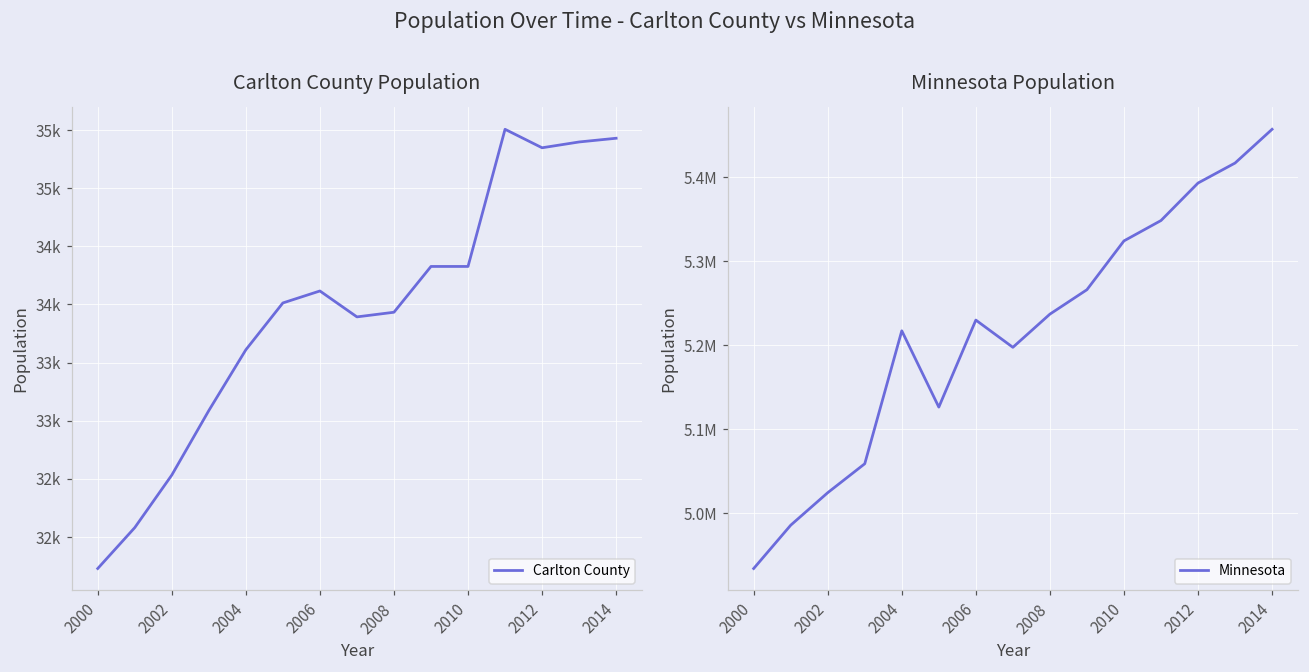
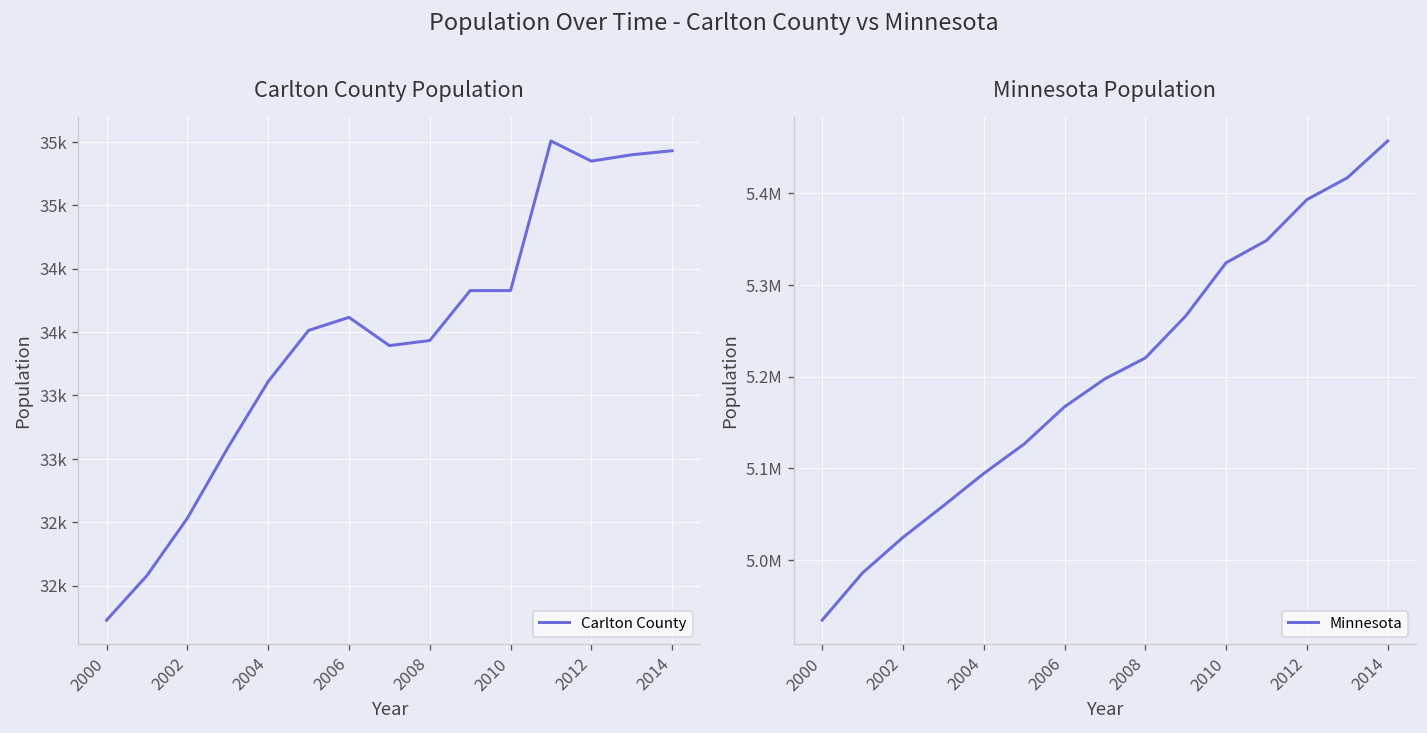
Minnesota Population, 2004: 5220000 -> 5090000
Minnesota Population, 2006: 5230000 -> 5170000
Minnesota Population, 2008: 5240000 -> 5220000
